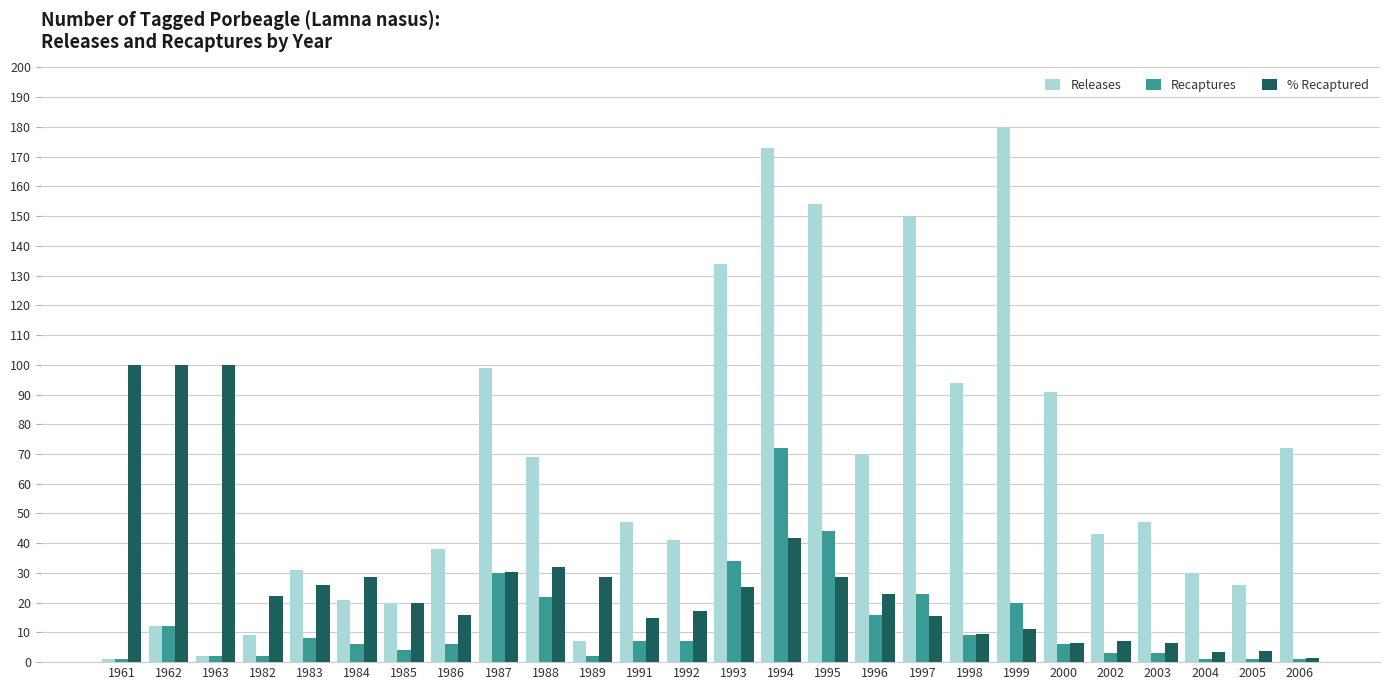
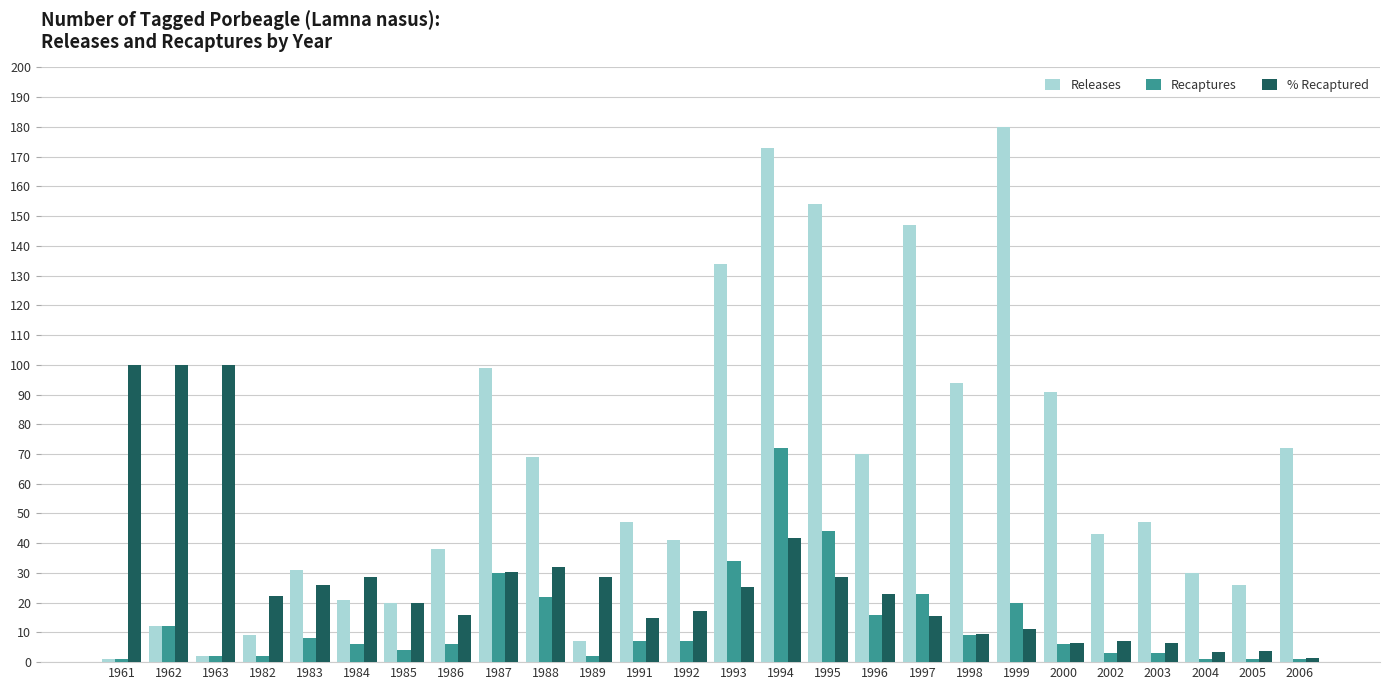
Releases, 1997: 150 -> 147
